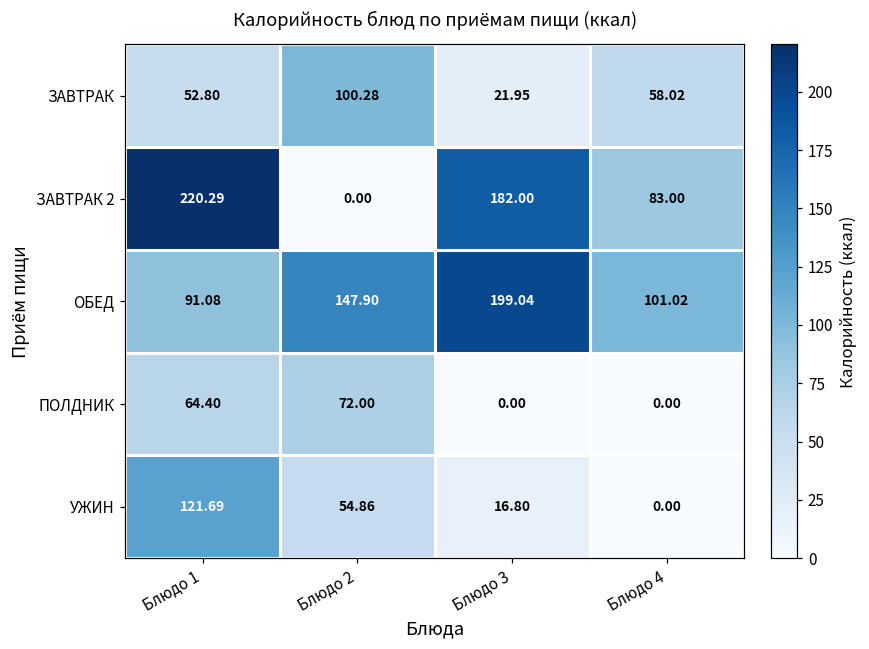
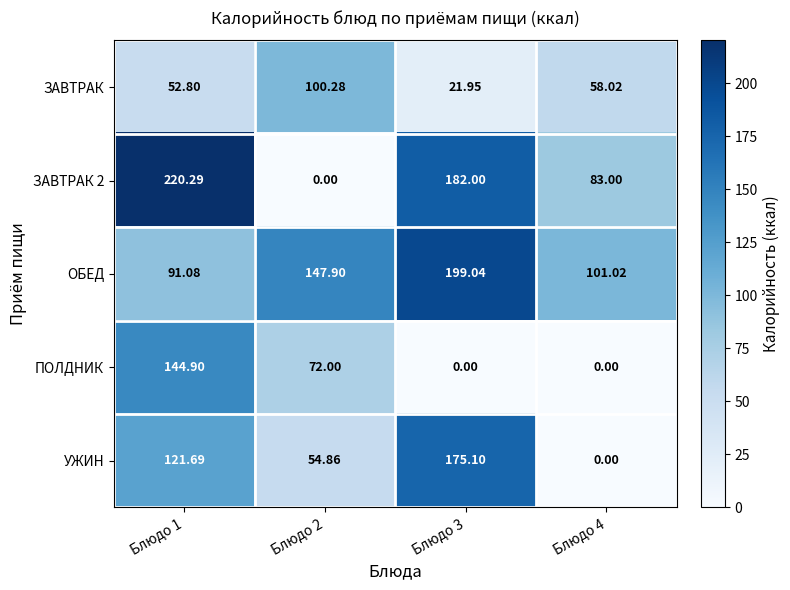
ПОЛДНИК, Блюдо 1: 64.40 -> 144.90
УЖИН, Блюдо 3: 16.80 -> 175.10
